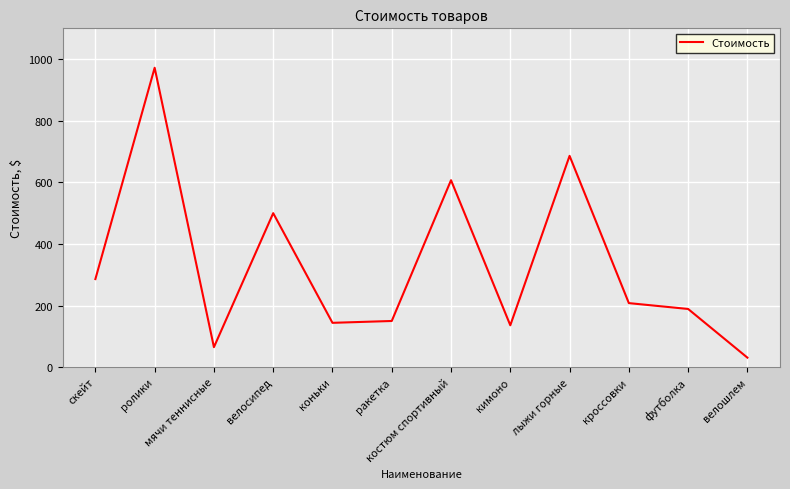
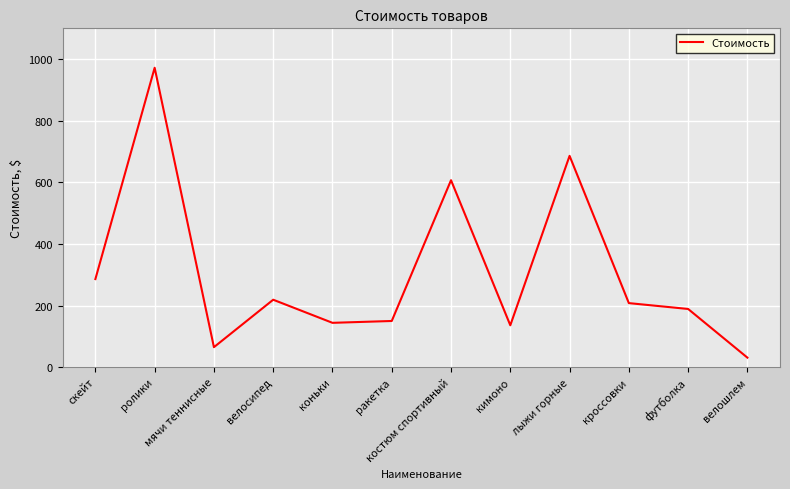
велосипед: 500 -> 220
